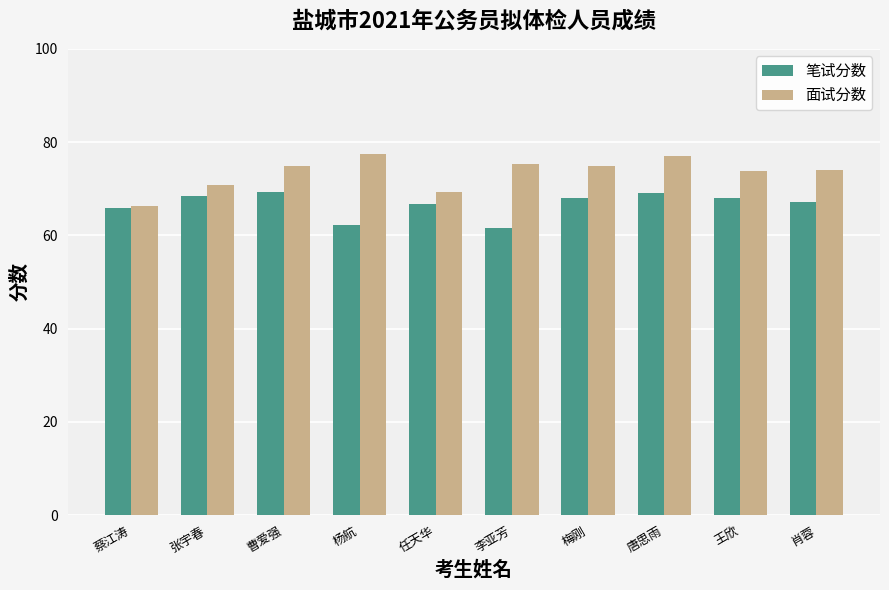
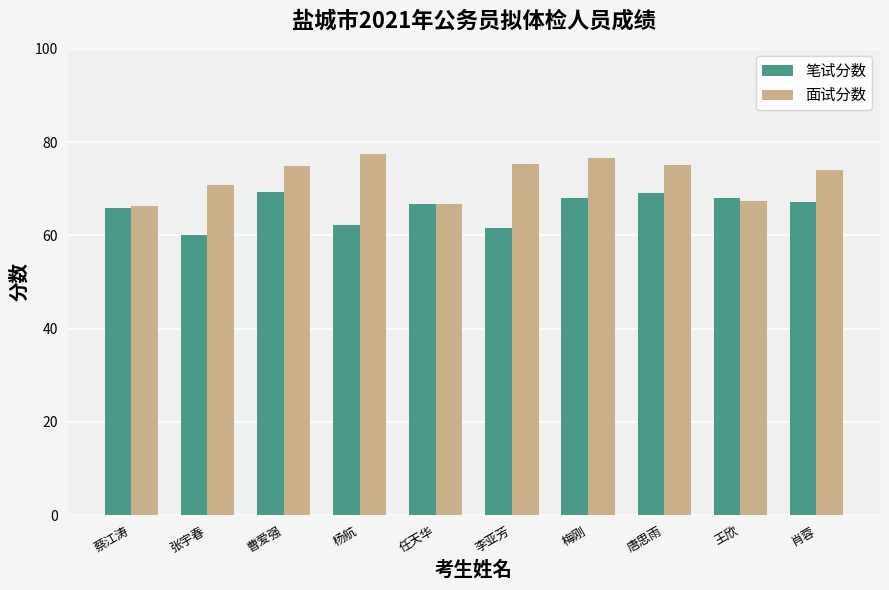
笔试分数, 张宇春: 68 -> 60
面试分数, 任天华: 69 -> 67
面试分数, 梅刚: 75 -> 77
面试分数, 唐思雨: 77 -> 75
面试分数, 王欣: 74 -> 67
